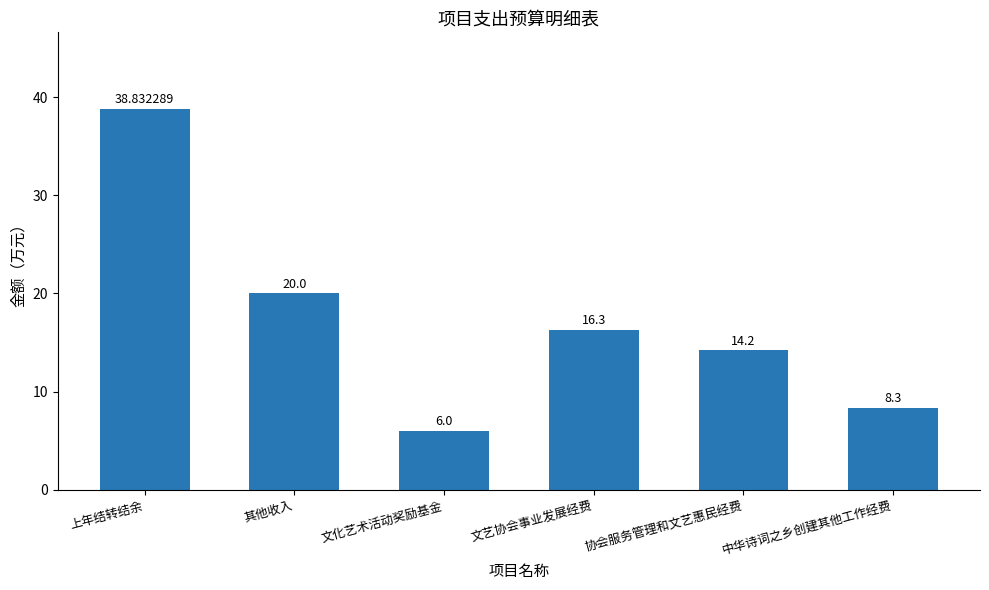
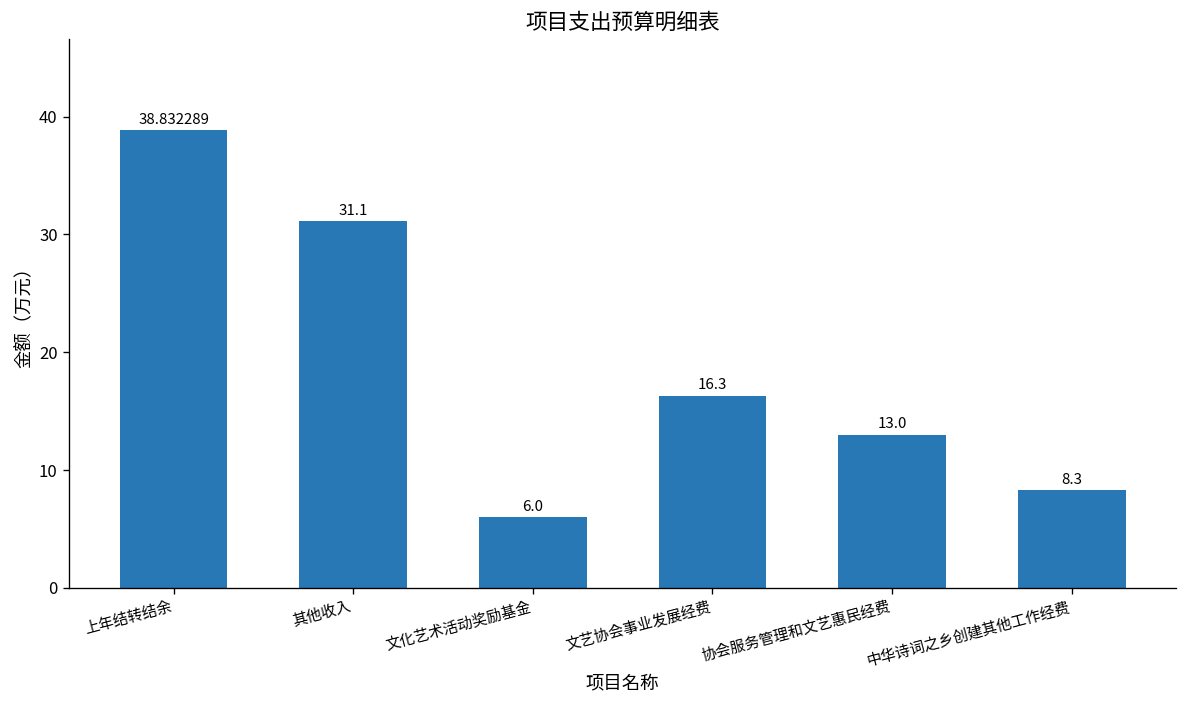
其他收入: 20.0 -> 31.1
协会服务管理和文艺惠民经费: 14.2 -> 13.0
